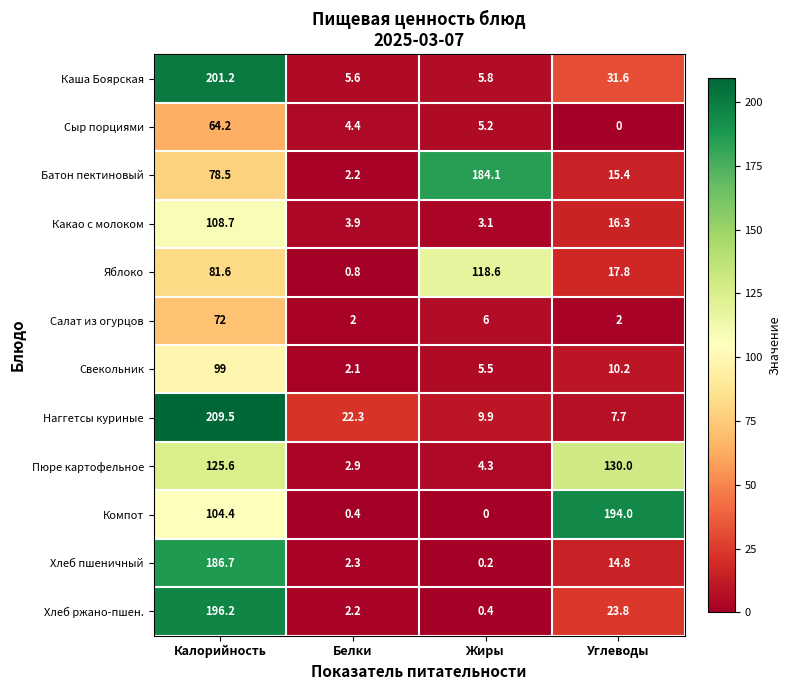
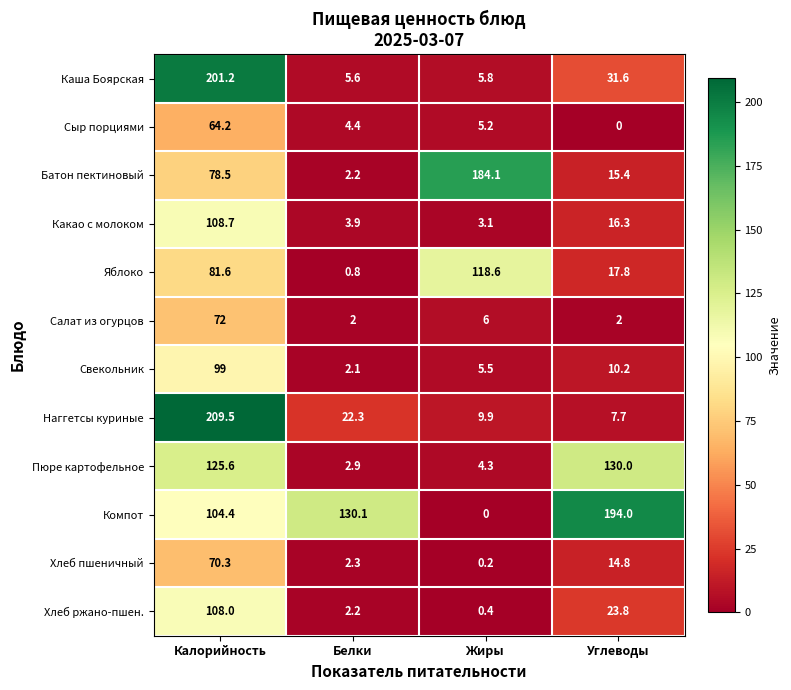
Компот, Белки: 0.4 -> 130.1
Хлеб пшеничный, Калорийность: 186.7 -> 70.3
Хлеб ржано-пшен., Калорийность: 196.2 -> 108.0
